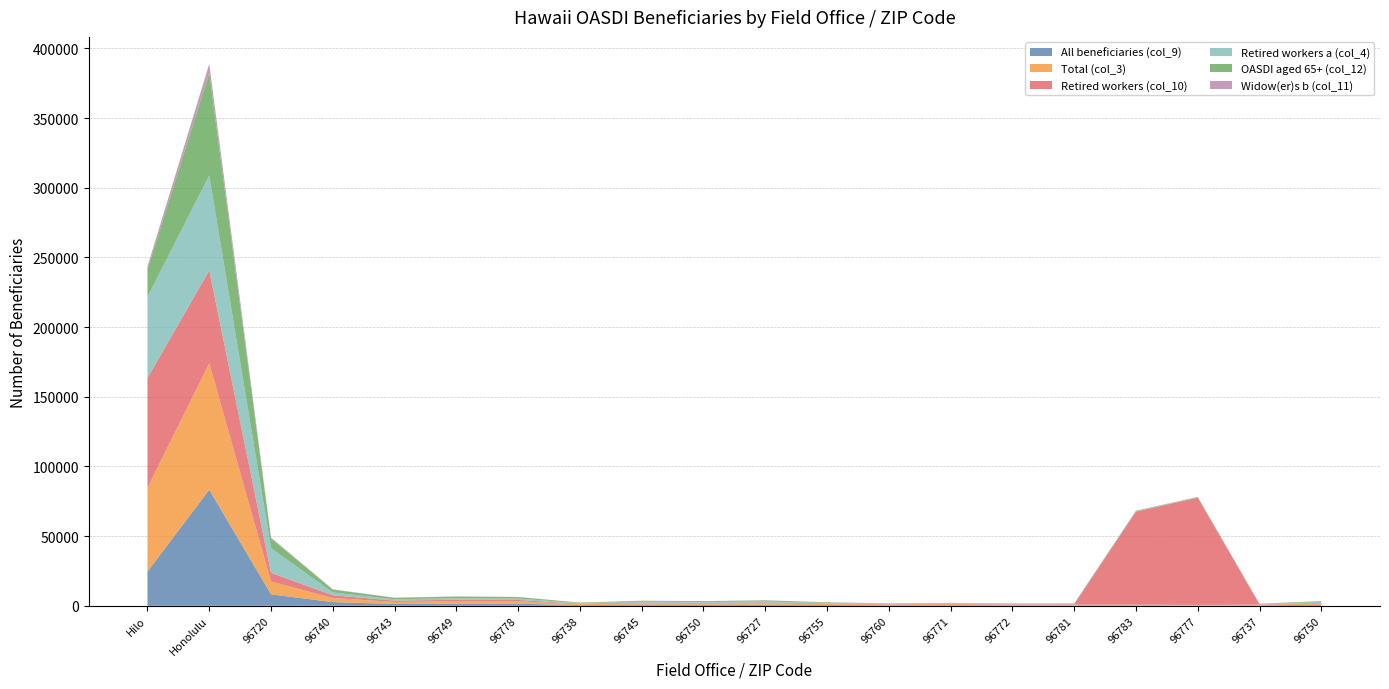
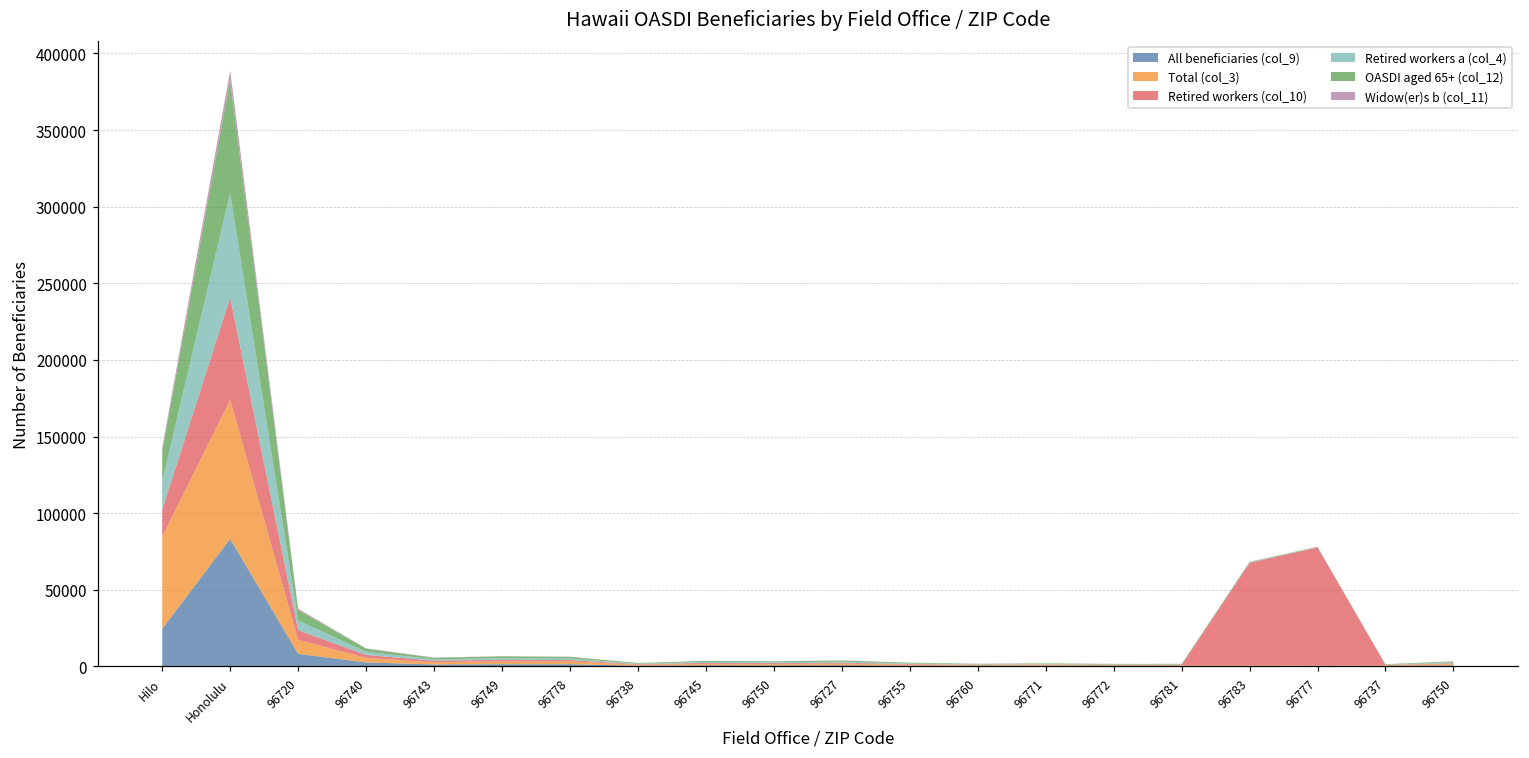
Retired workers (col_10), Hilo: 79000 -> 17000
Retired workers a (col_4), Hilo: 58000 -> 19000
Retired workers a (col_4), 96720: 18000 -> 6000
